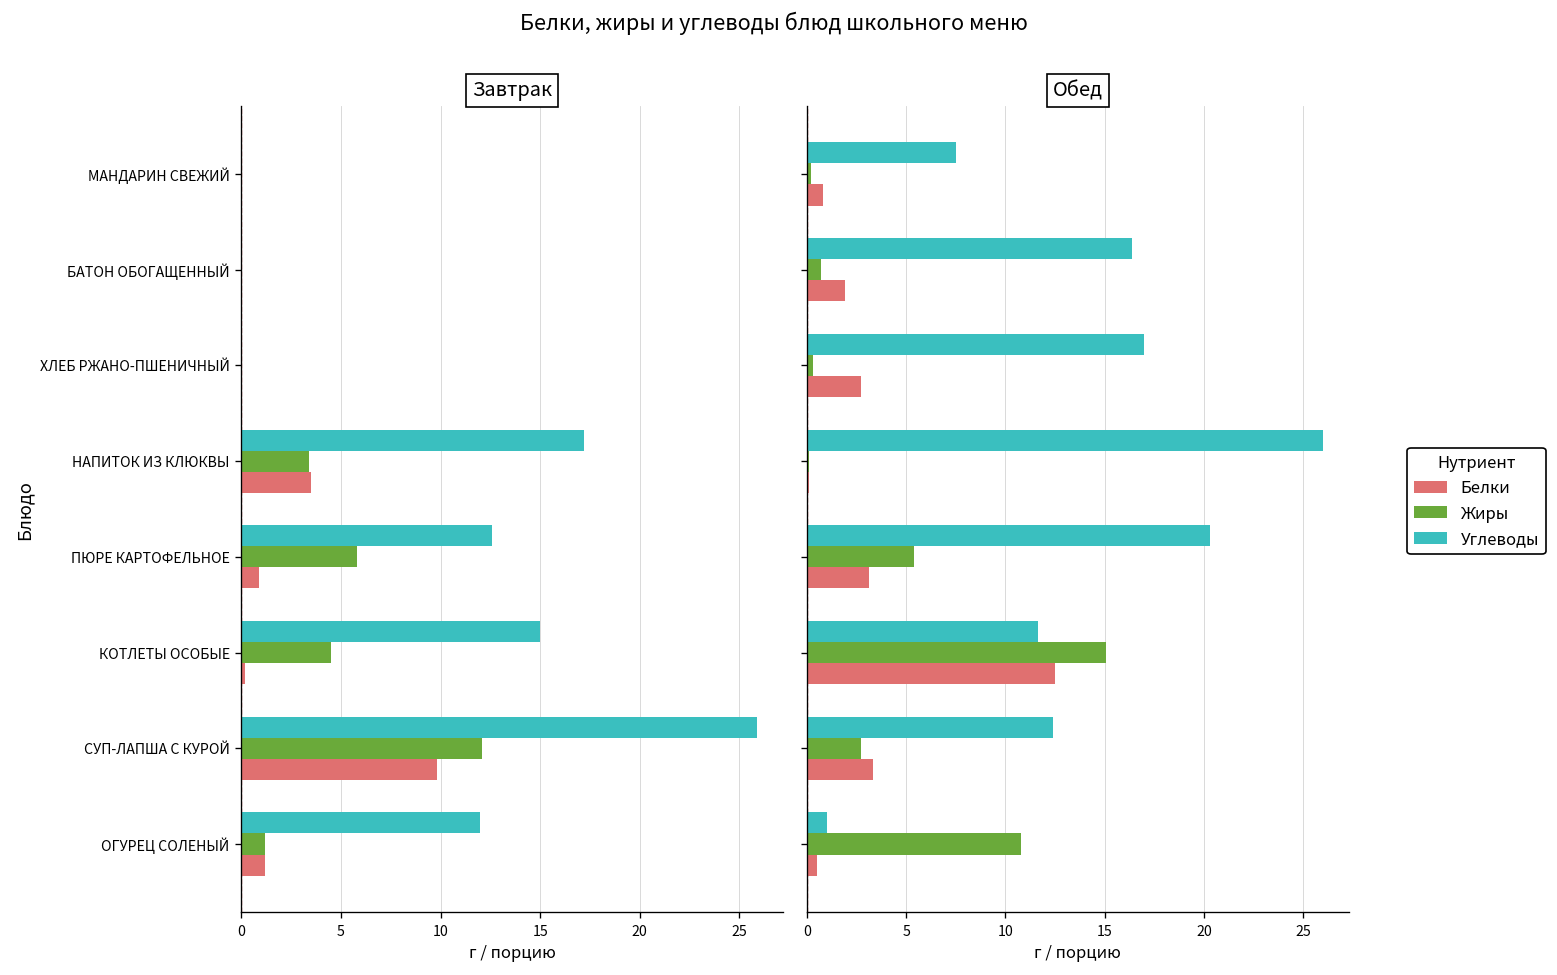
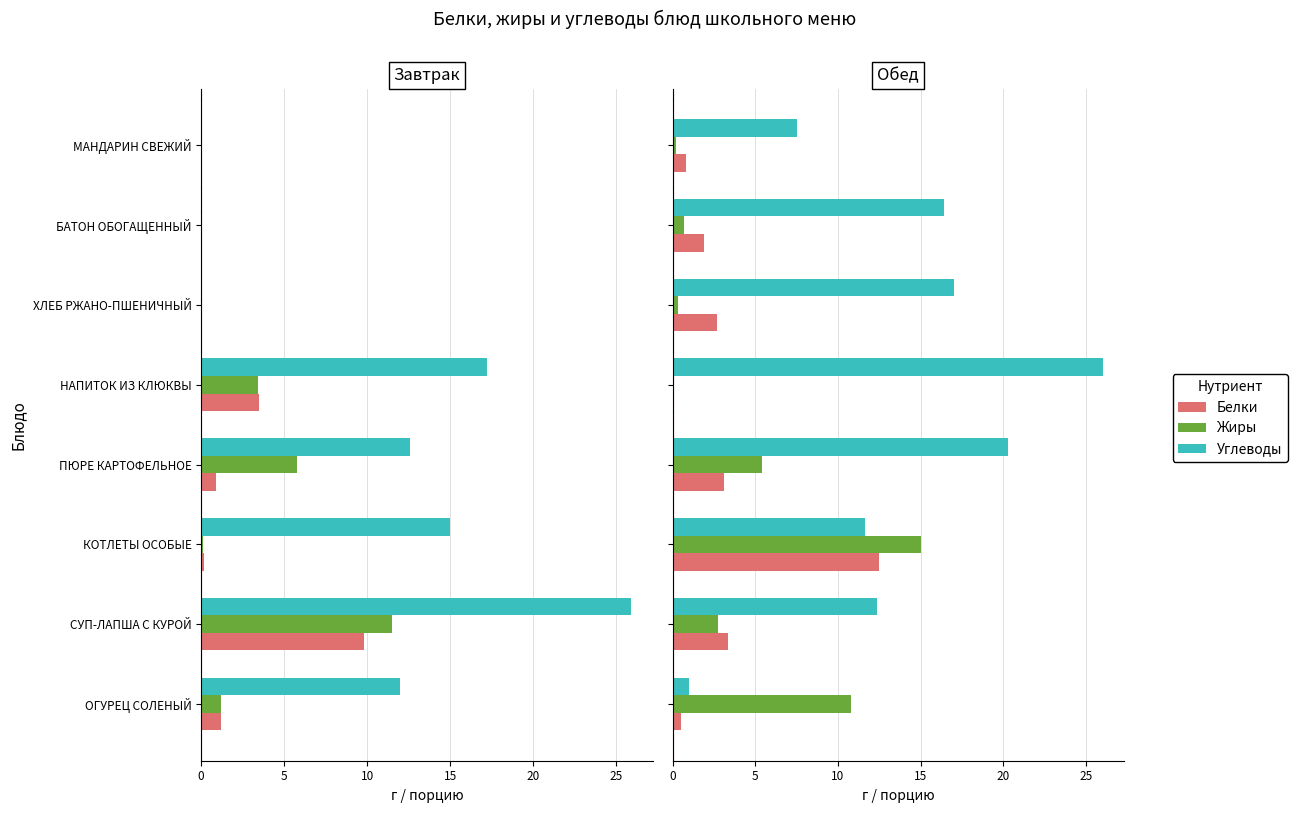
Завтрак, Жиры, КОТЛЕТЫ ОСОБЫЕ: 4.5 -> 0.1
Завтрак, Жиры, СУП-ЛАПША С КУРОЙ: 12.1 -> 11.5
